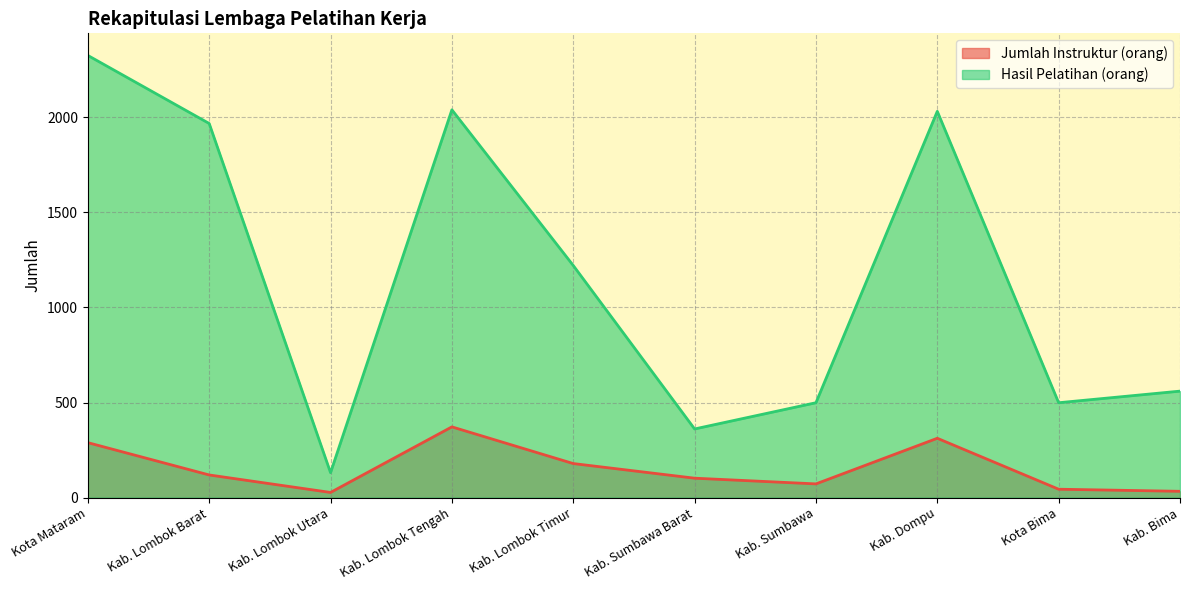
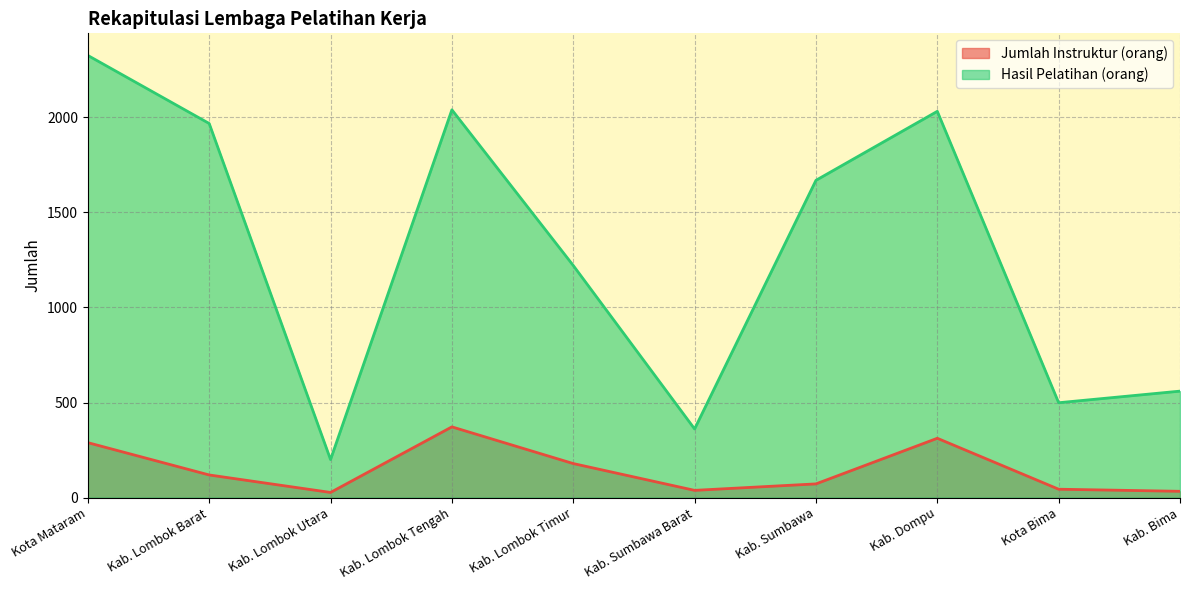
Hasil Pelatihan (orang), Kab. Lombok Utara: 130 -> 200
Jumlah Instruktur (orang), Kab. Sumbawa Barat: 100 -> 40
Hasil Pelatihan (orang), Kab. Sumbawa: 500 -> 1670
